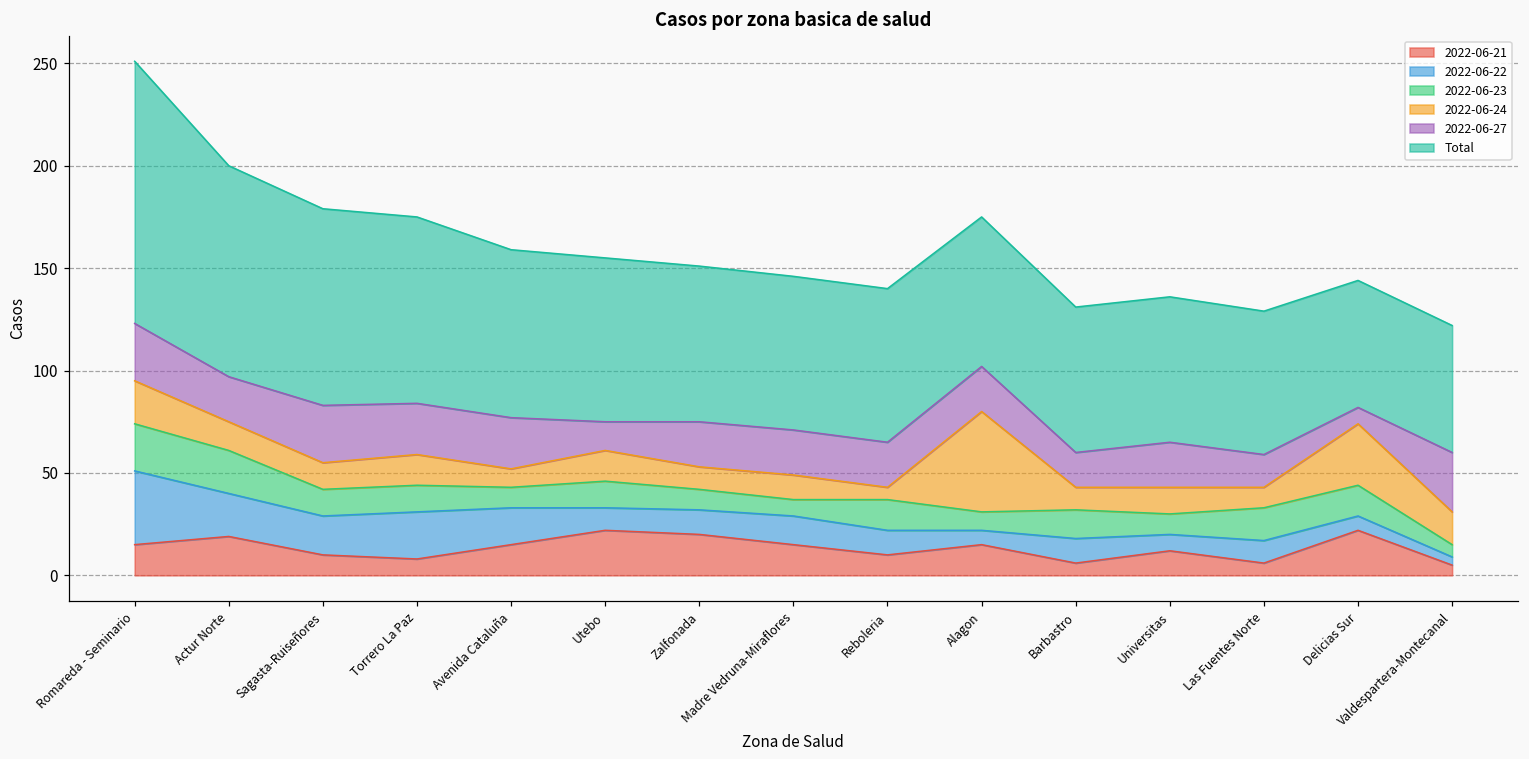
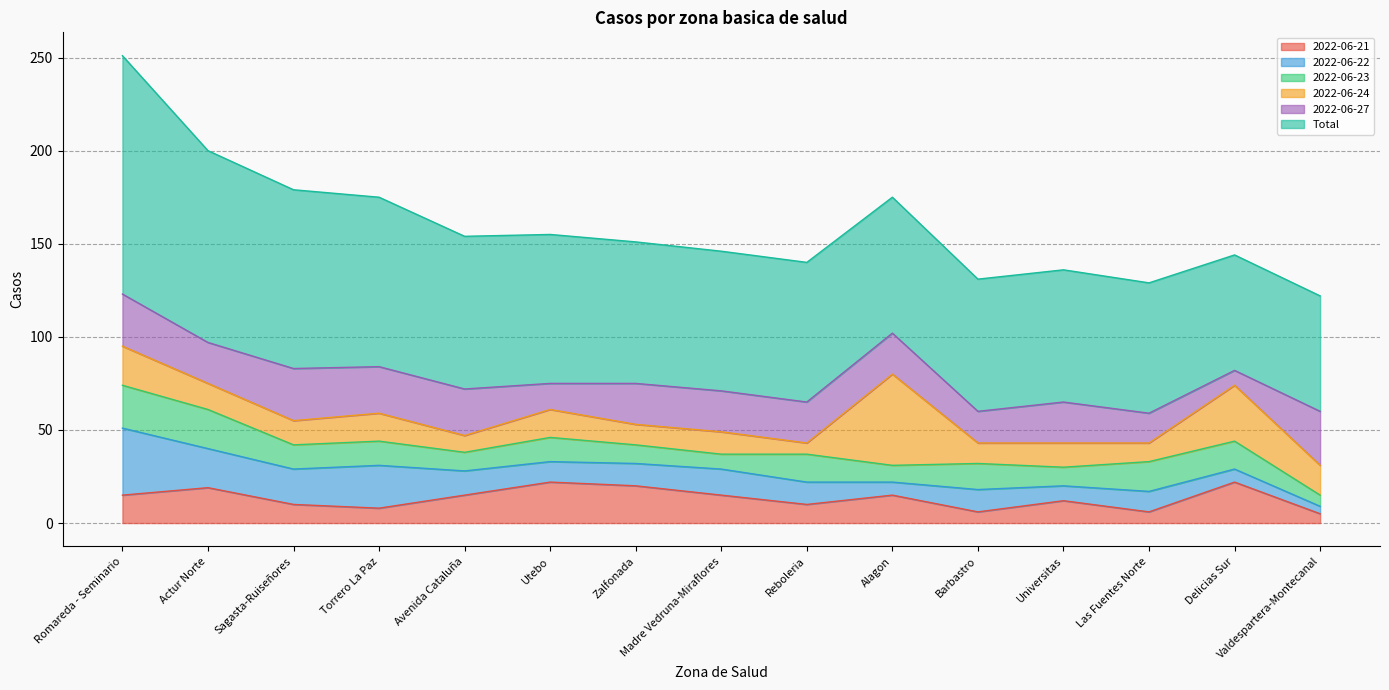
2022-06-22, Avenida Cataluña: 18 -> 13
